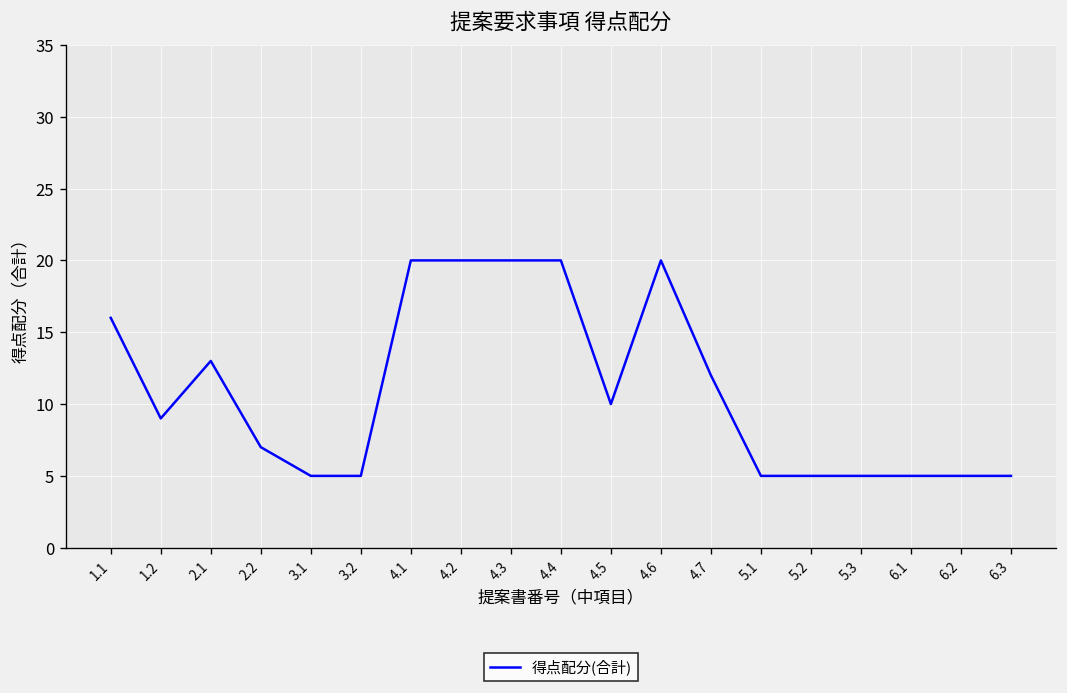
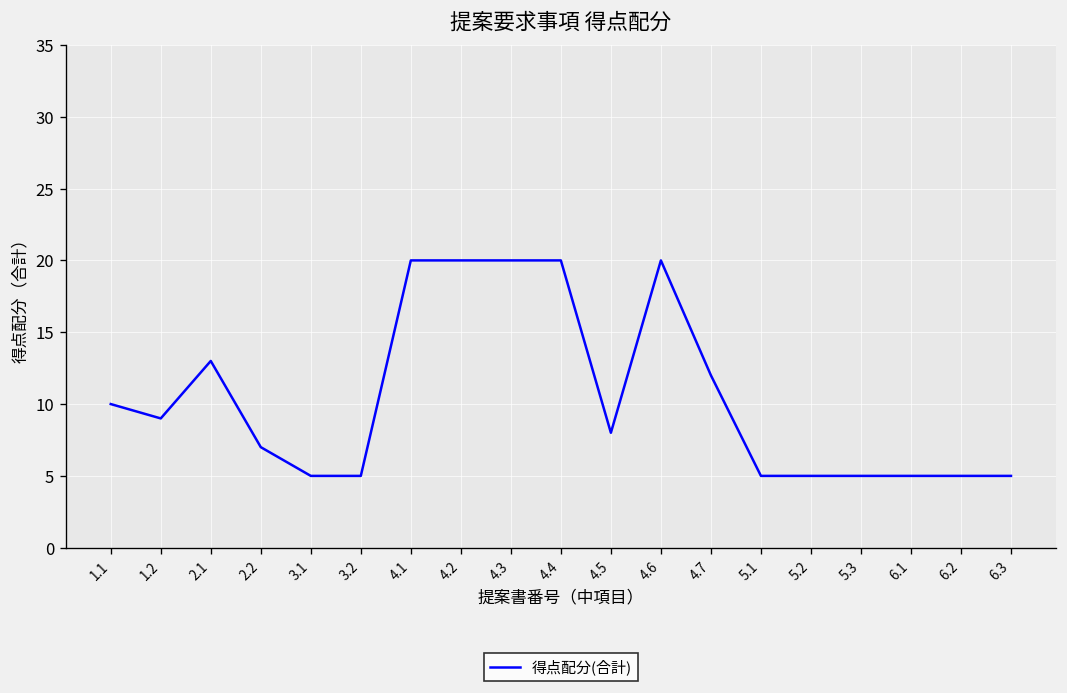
1.1: 16 -> 10
4.5: 10 -> 8
